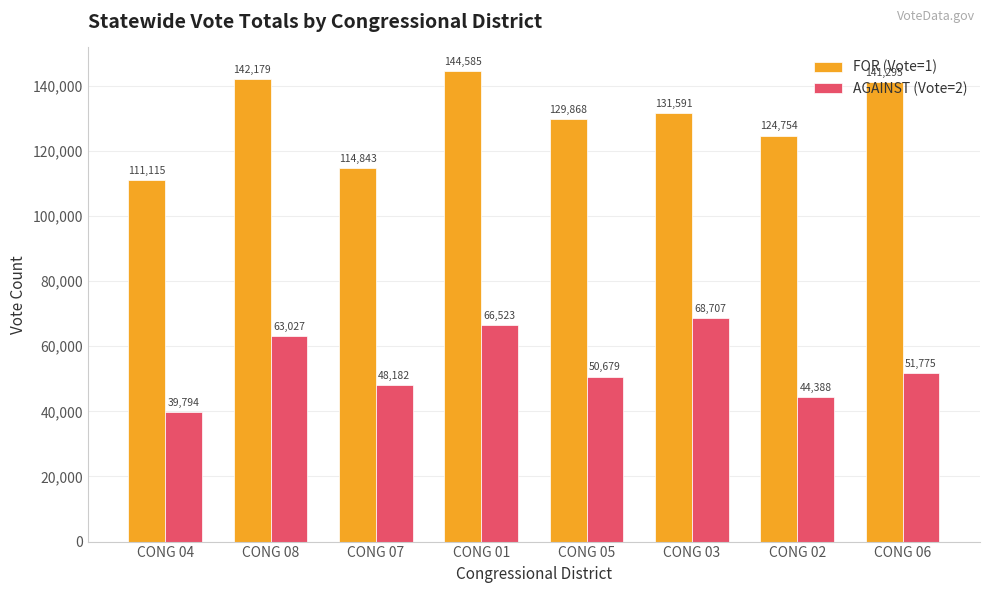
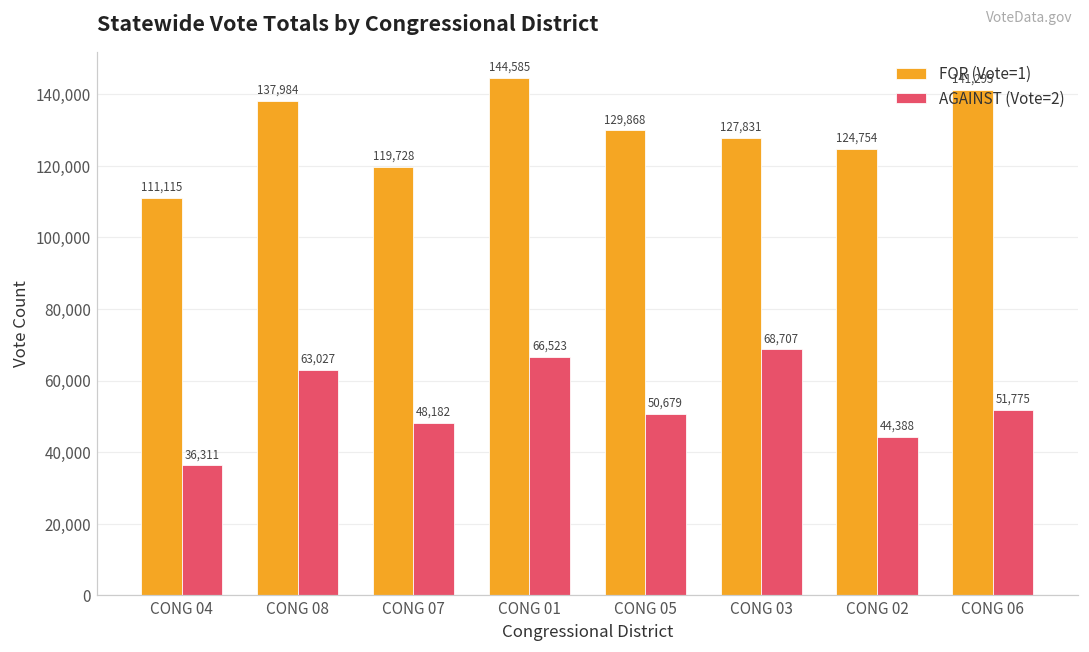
AGAINST (Vote=2), CONG 04: 39,794 -> 36,311
FOR (Vote=1), CONG 08: 142,179 -> 137,984
FOR (Vote=1), CONG 07: 114,843 -> 119,728
FOR (Vote=1), CONG 03: 131,591 -> 127,831
